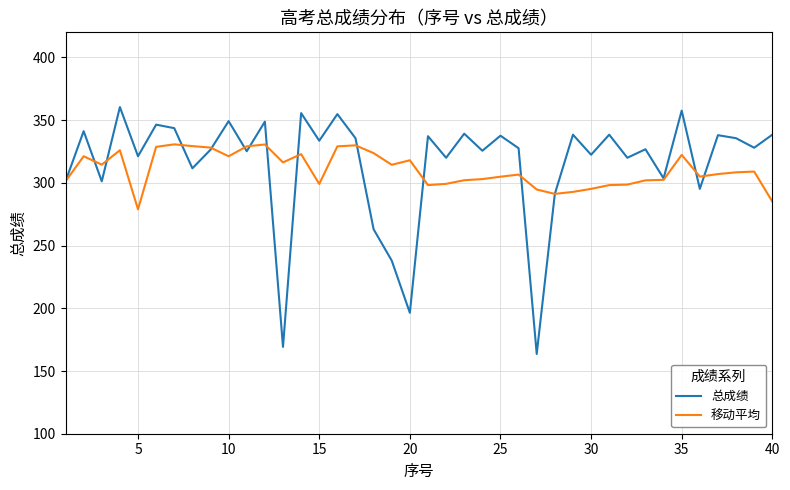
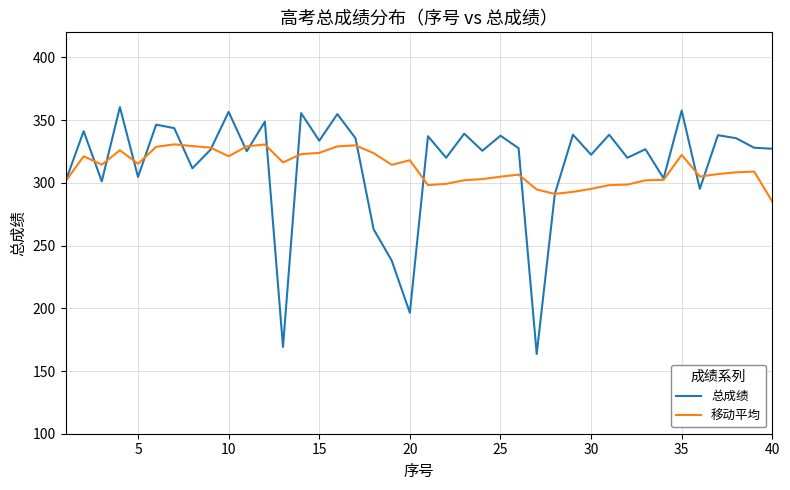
总成绩, 5: 321 -> 305
移动平均, 5: 279 -> 315
总成绩, 10: 349 -> 357
移动平均, 15: 299 -> 324
总成绩, 40: 338 -> 327
